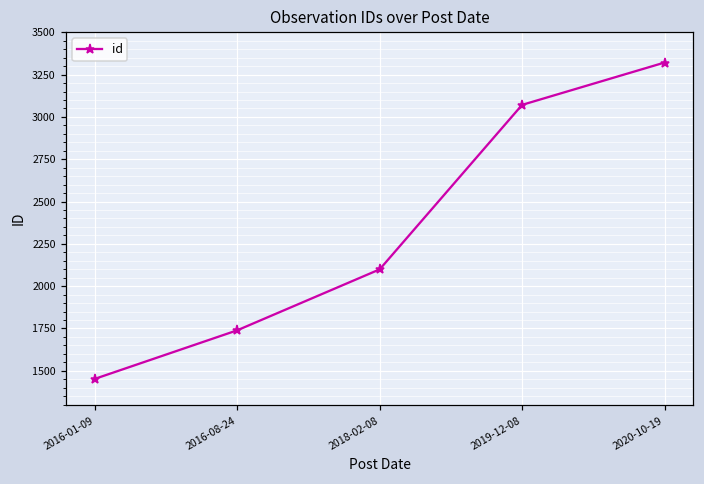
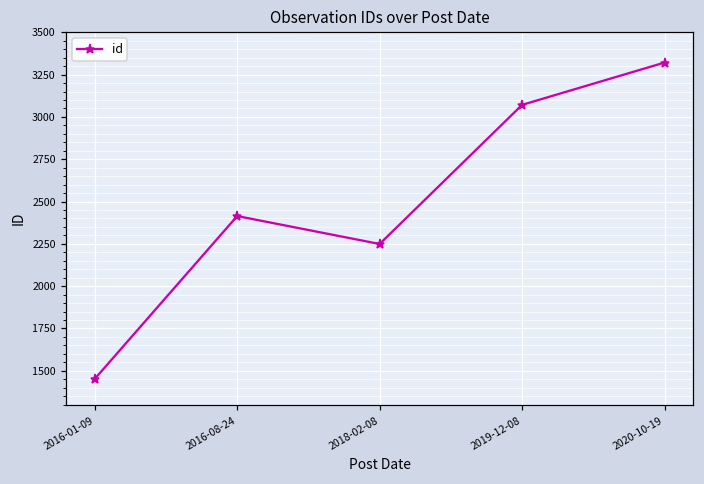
2016-08-24: 1740 -> 2410
2018-02-08: 2100 -> 2250
